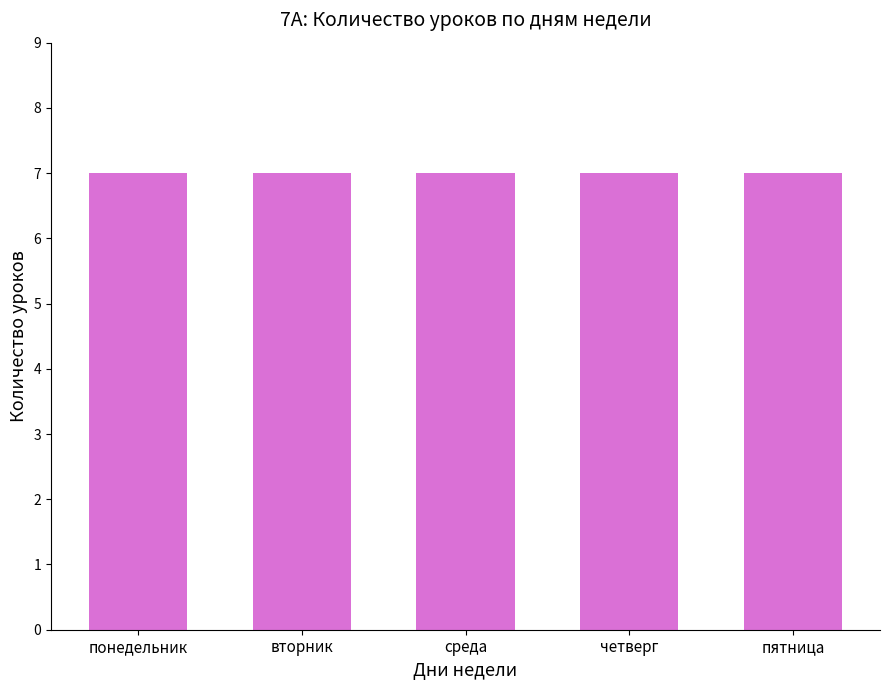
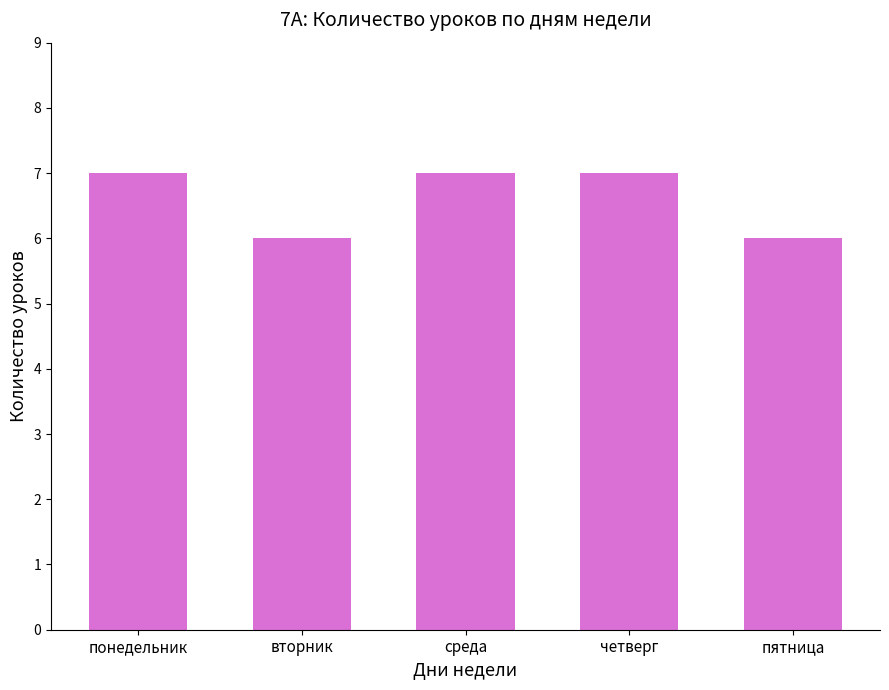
вторник: 7 -> 6
пятница: 7 -> 6
